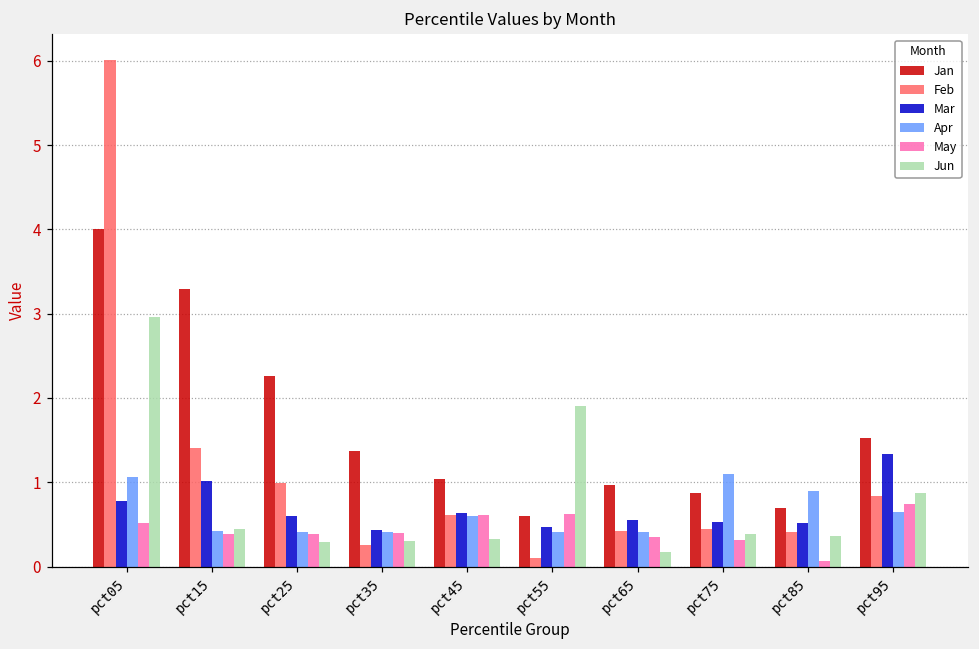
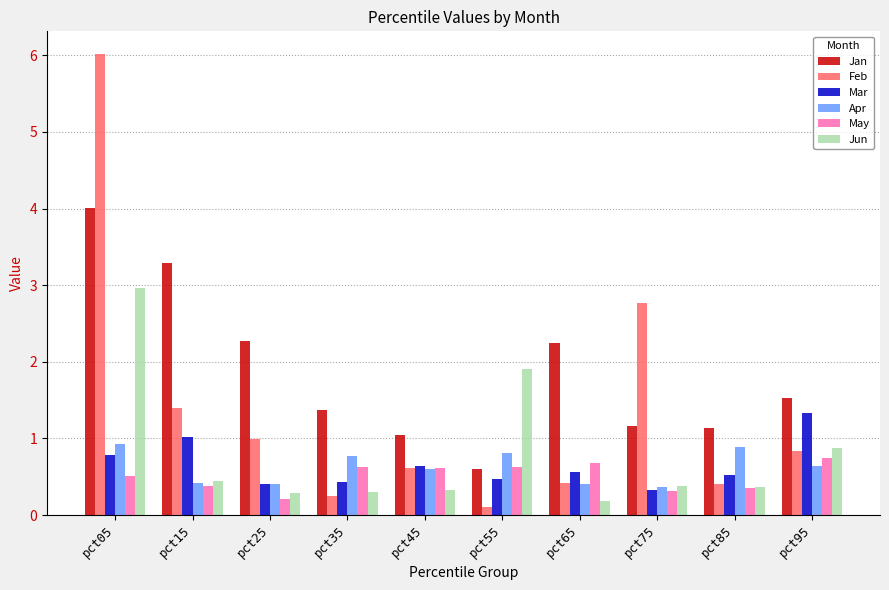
Apr, pct05: 1.1 -> 0.9
Mar, pct25: 0.6 -> 0.4
May, pct25: 0.4 -> 0.2
Apr, pct35: 0.4 -> 0.8
May, pct35: 0.4 -> 0.6
Apr, pct55: 0.4 -> 0.8
Jan, pct65: 1.0 -> 2.2
May, pct65: 0.3 -> 0.7
Jan, pct75: 0.9 -> 1.2
Feb, pct75: 0.4 -> 2.8
Mar, pct75: 0.5 -> 0.3
Apr, pct75: 1.1 -> 0.4
Jan, pct85: 0.7 -> 1.1
May, pct85: 0.1 -> 0.4
